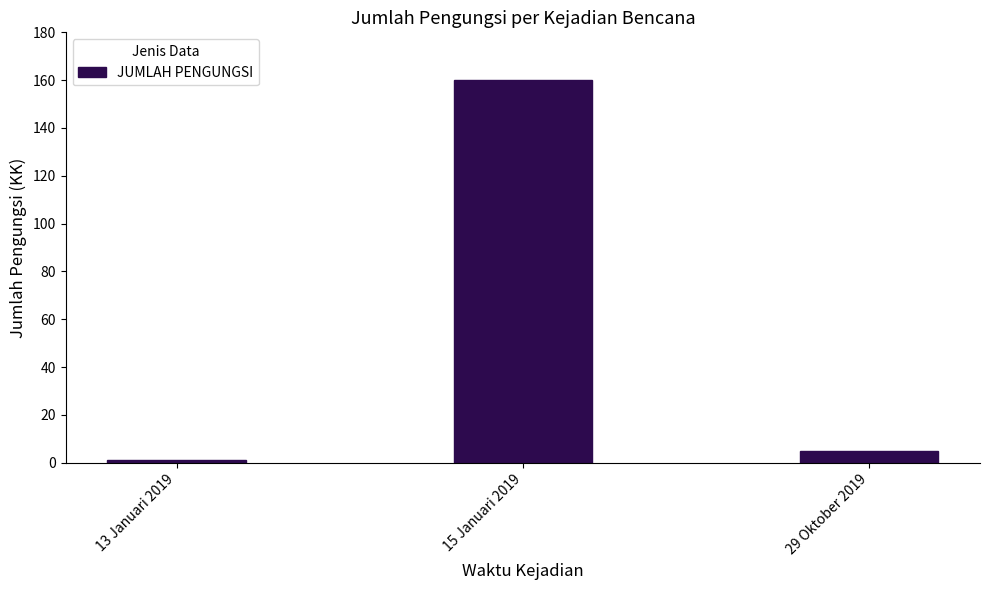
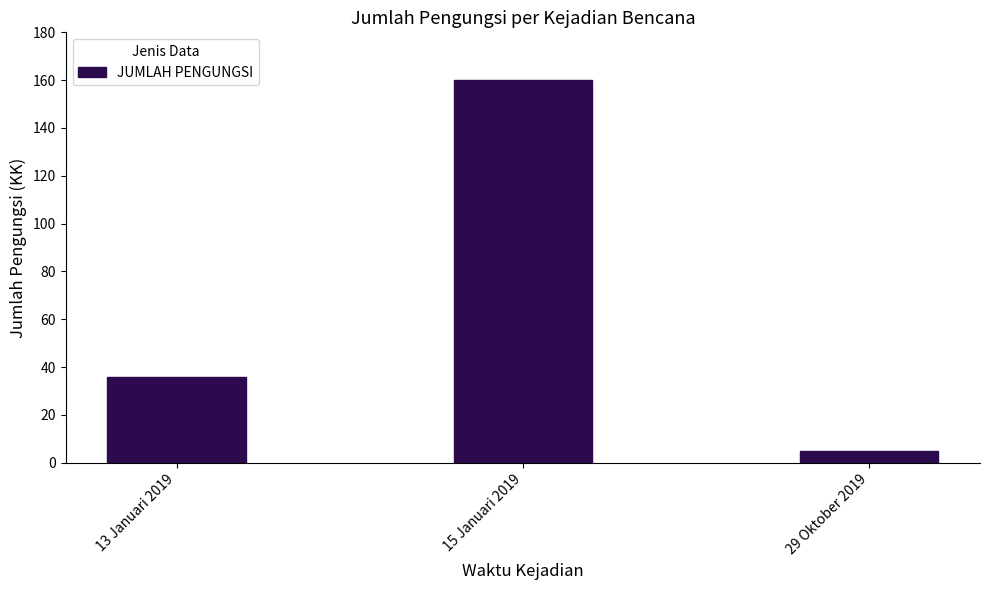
13 Januari 2019: 1 -> 36
